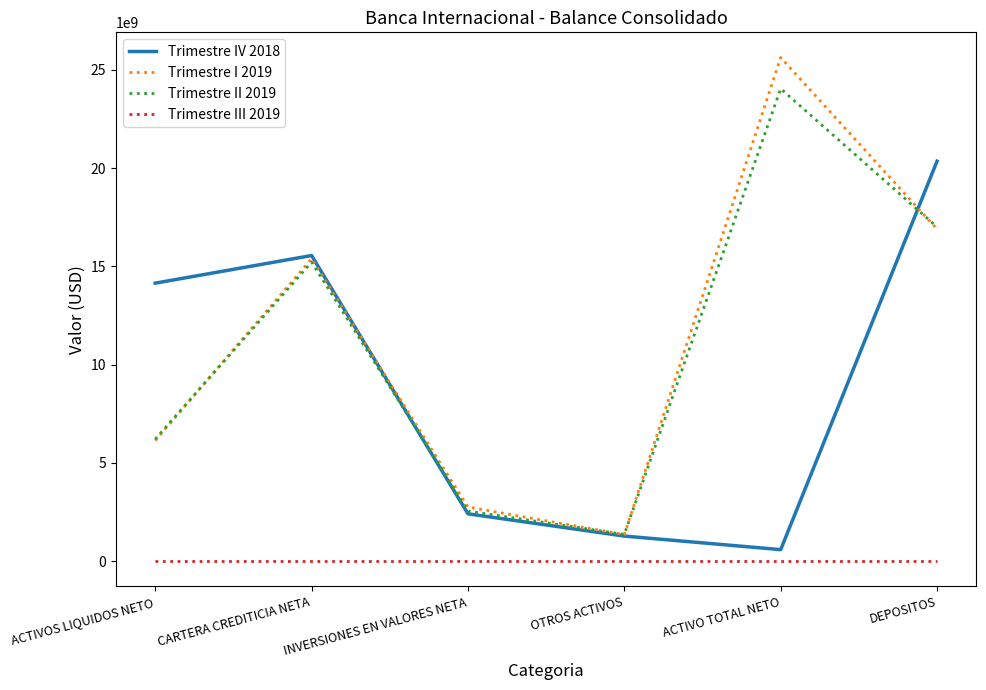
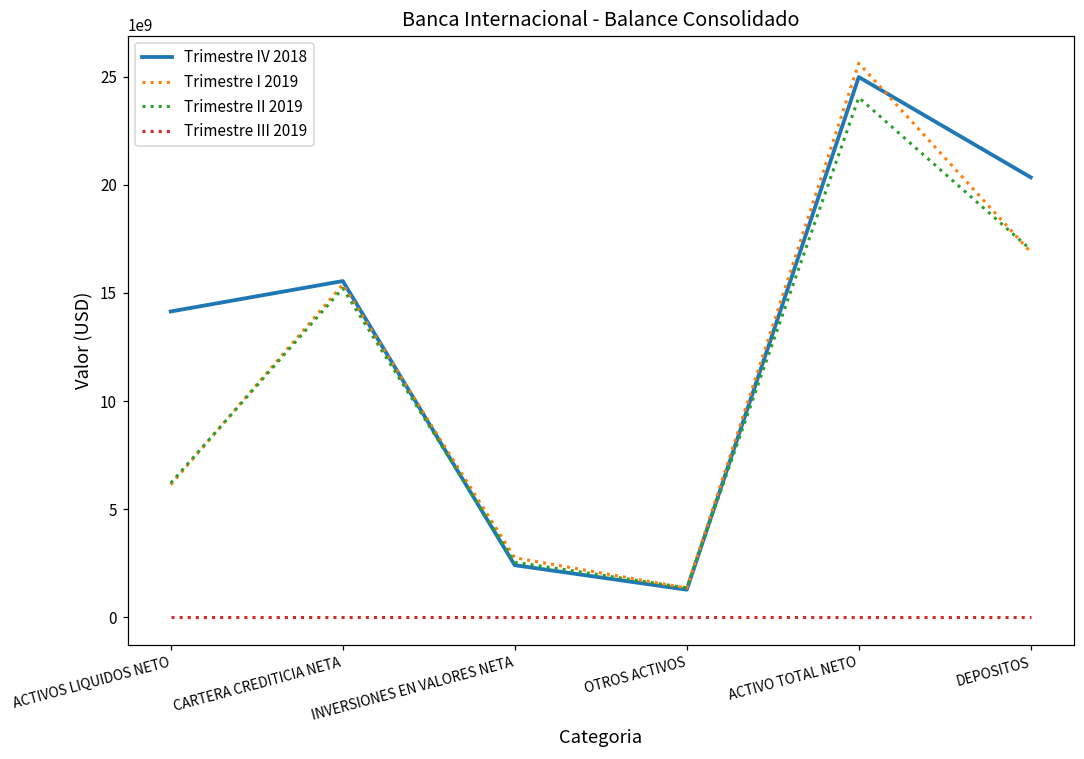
Trimestre IV 2018, ACTIVO TOTAL NETO: 600000000 -> 25000000000
